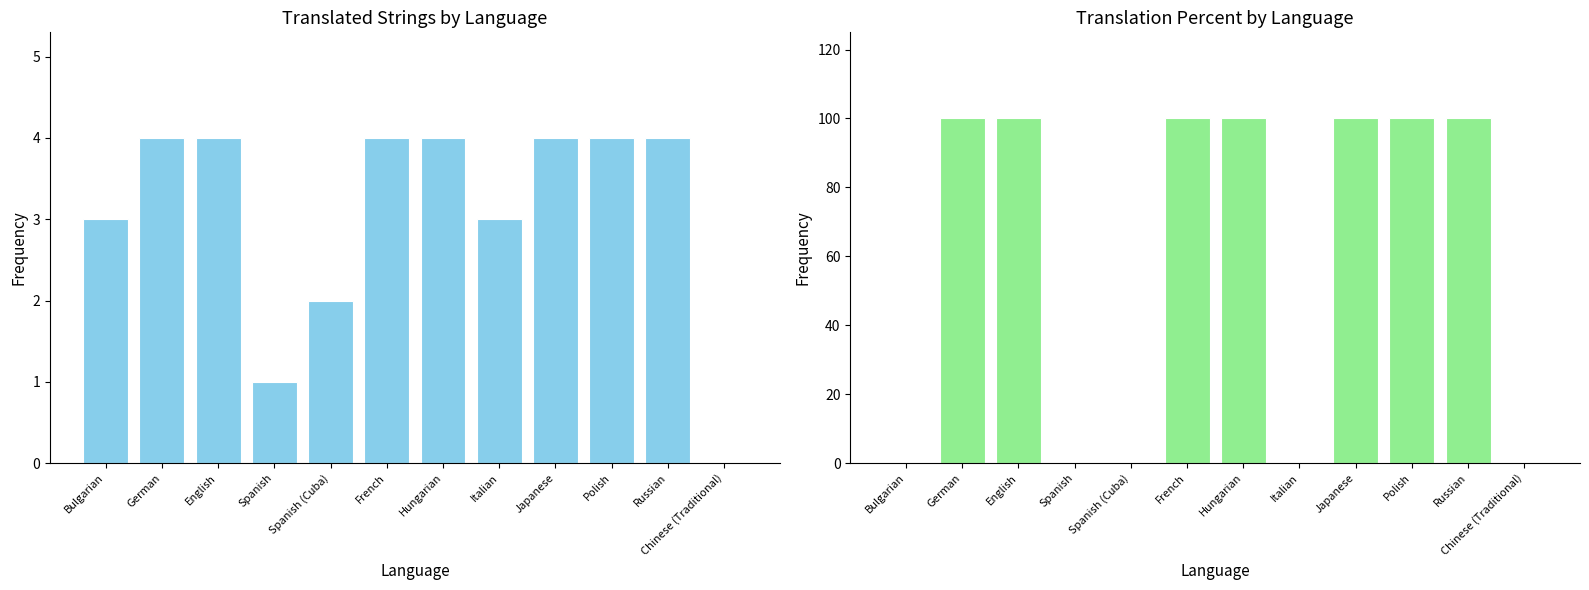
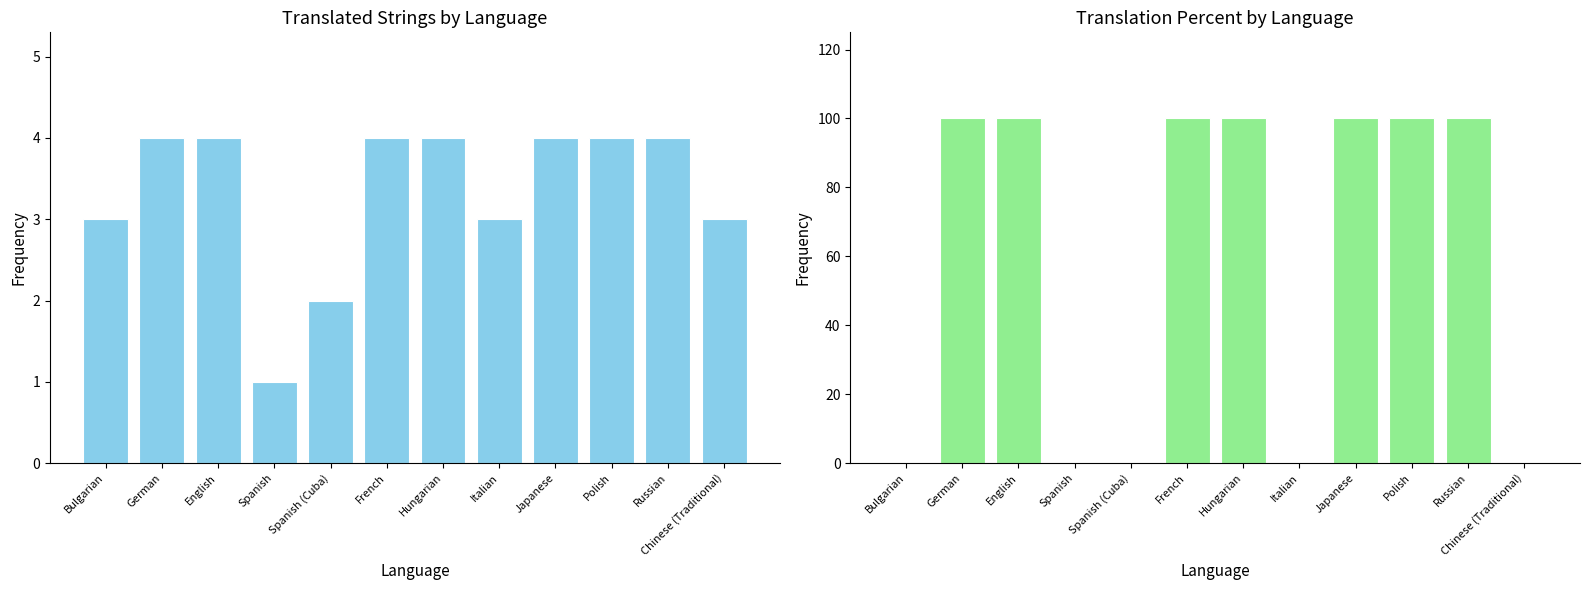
Translated Strings by Language, Chinese (Traditional): 0 -> 3
